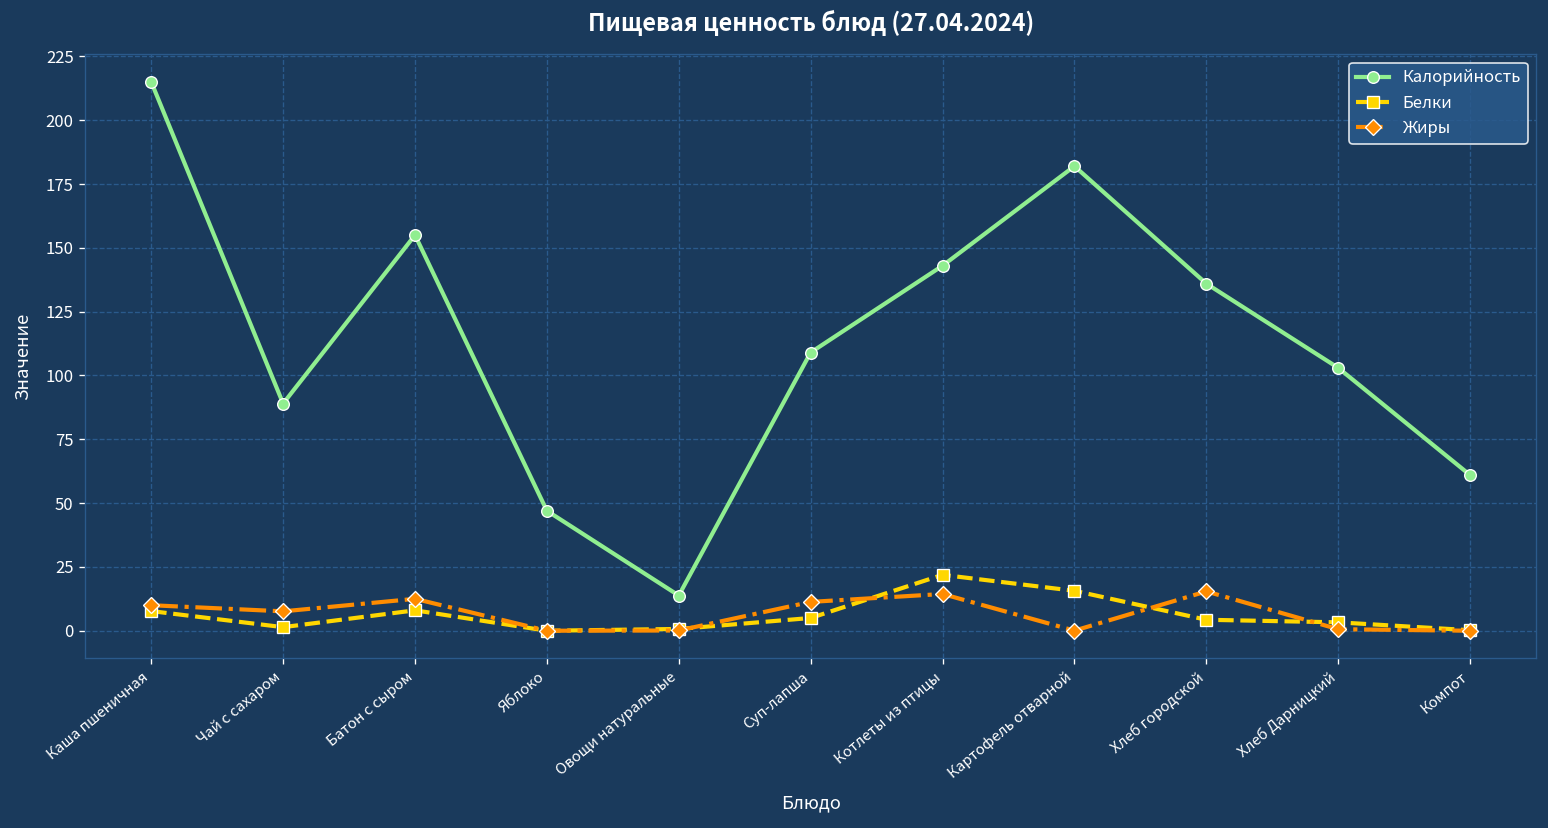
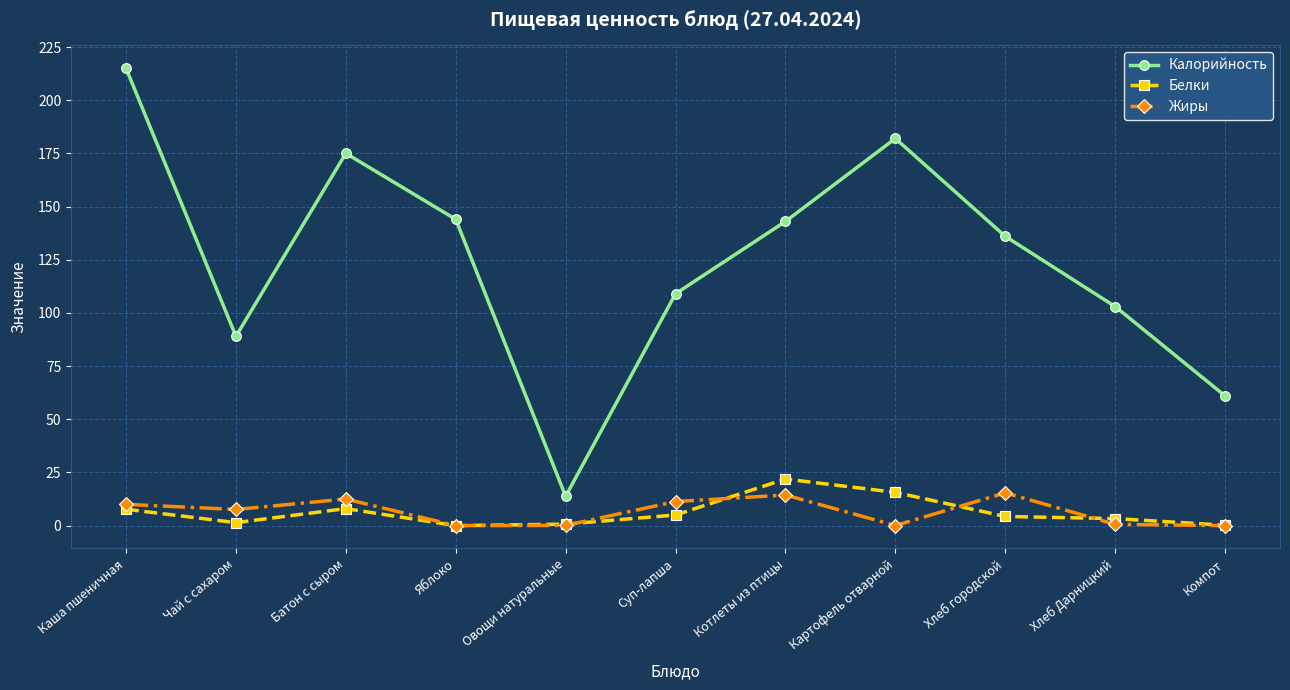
Калорийность, Батон с сыром: 155 -> 175
Калорийность, Яблоко: 47 -> 144
